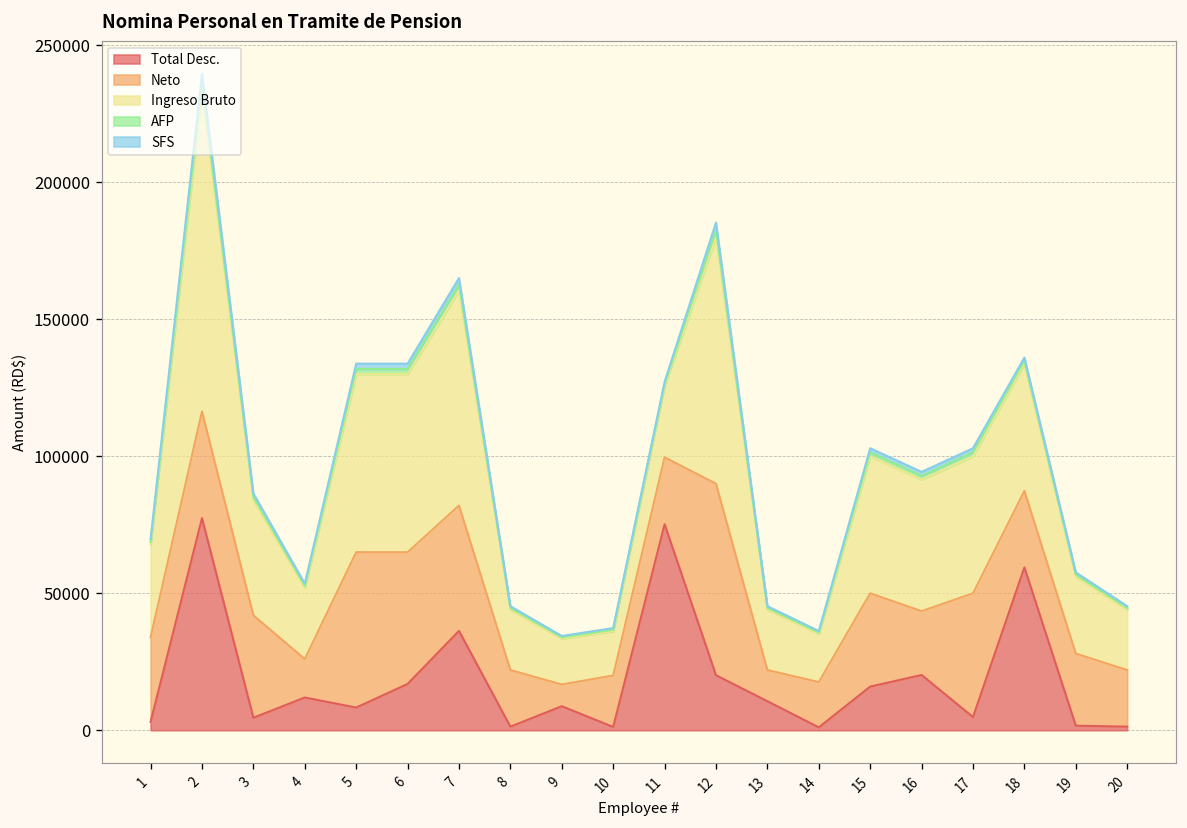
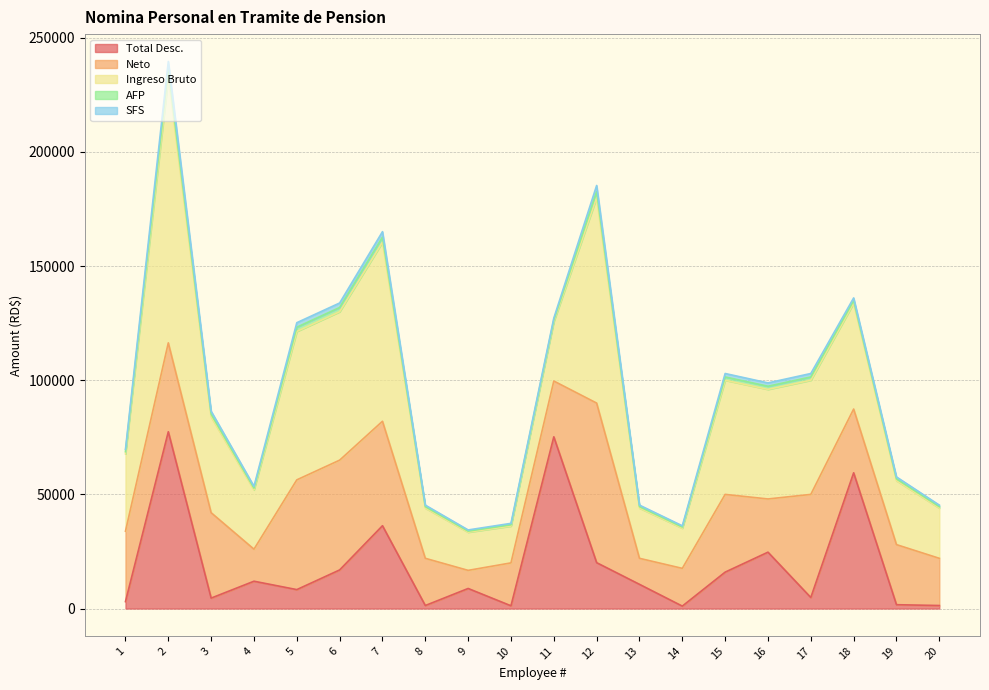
Neto, 5: 57000 -> 48000
Total Desc., 16: 20000 -> 25000
